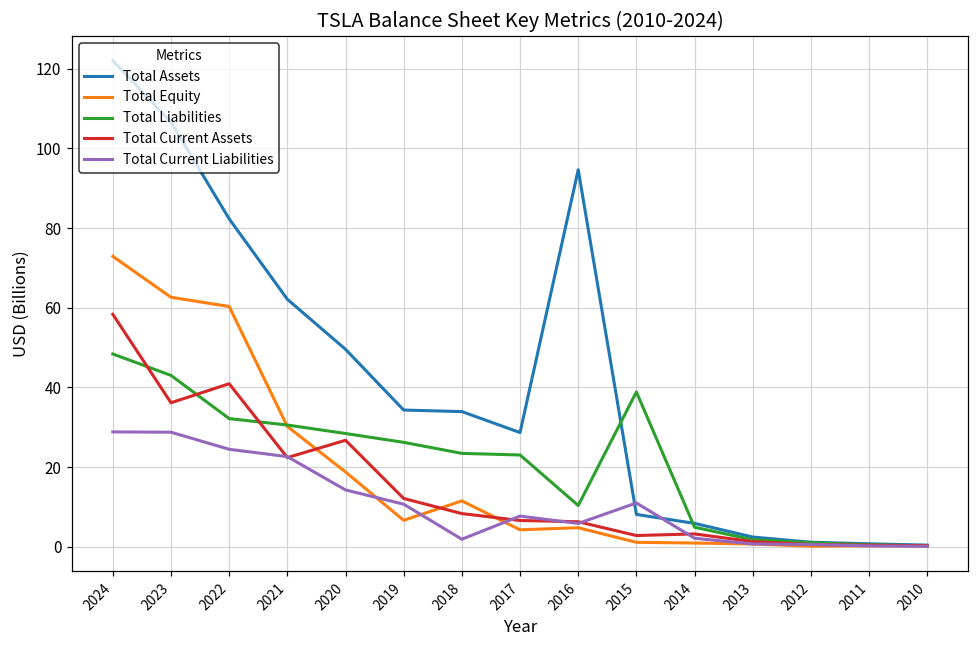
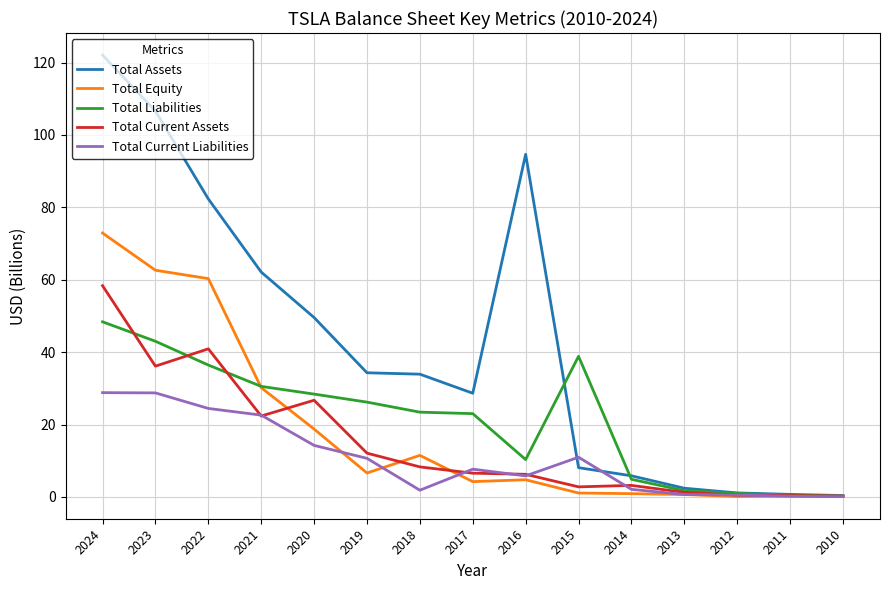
Total Liabilities, 2022: 32 -> 36
